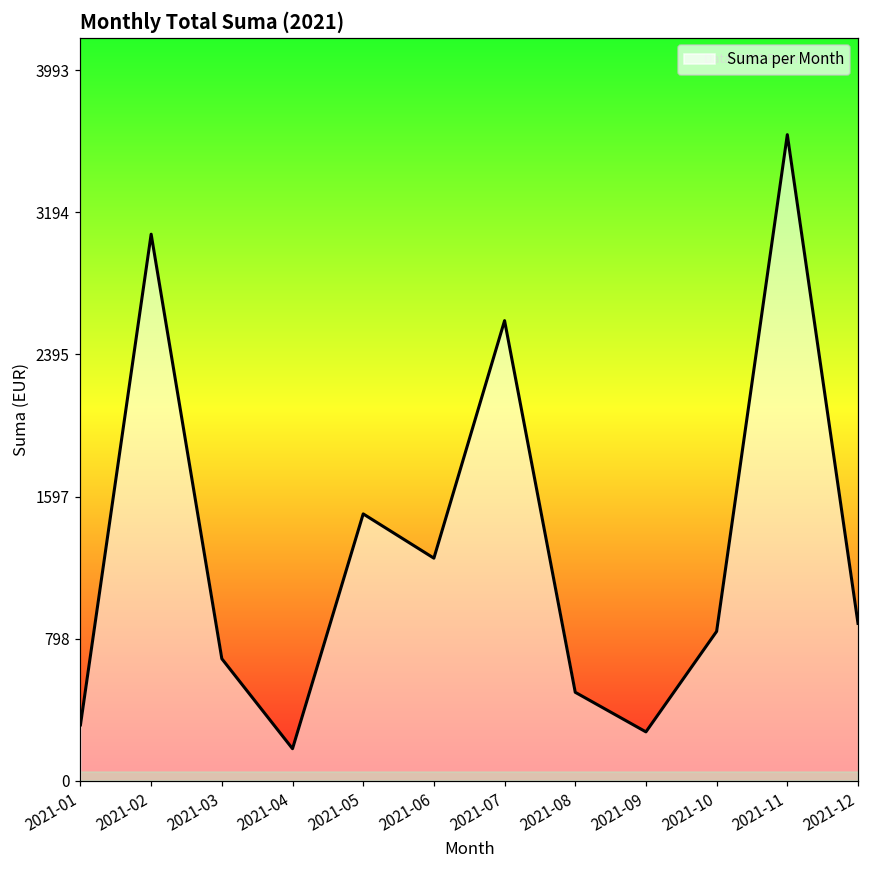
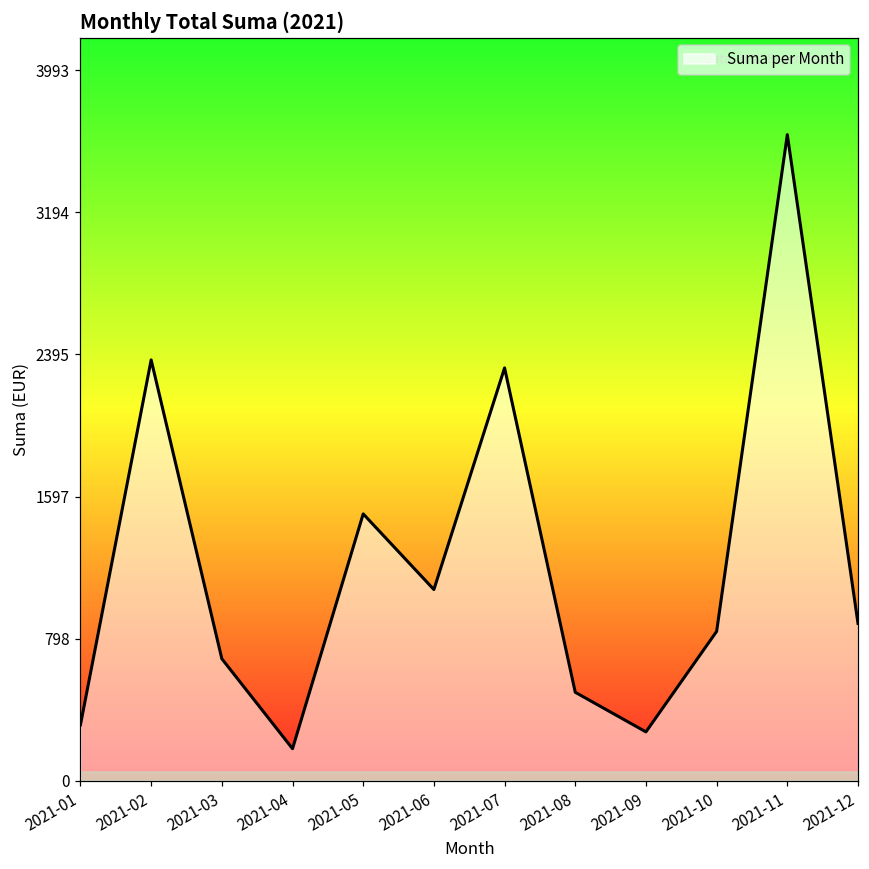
2021-02: 3070 -> 2370
2021-06: 1250 -> 1080
2021-07: 2590 -> 2320
